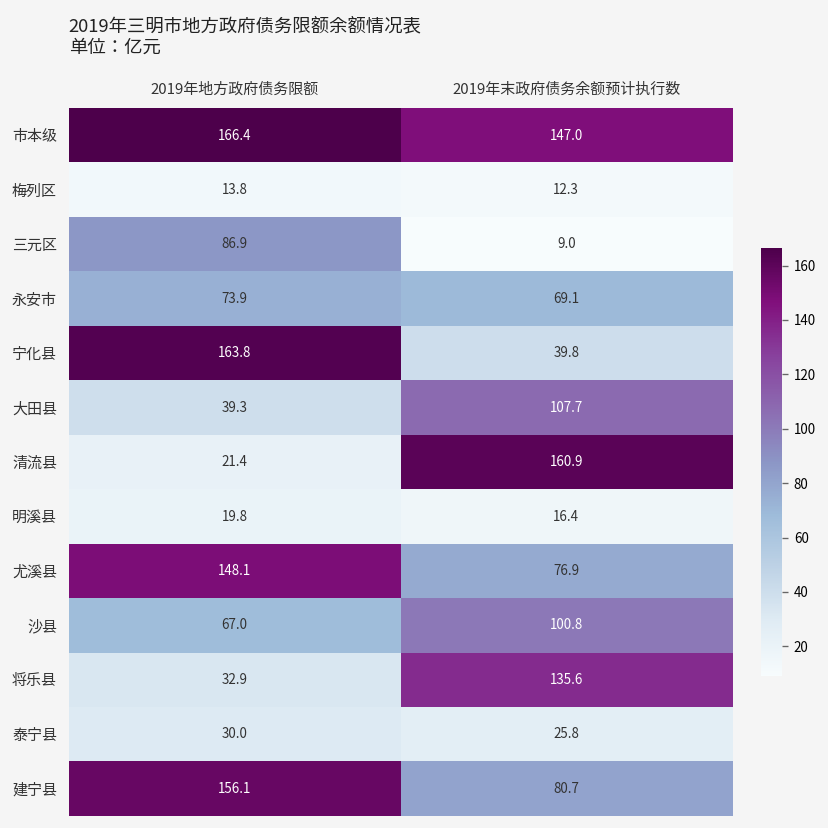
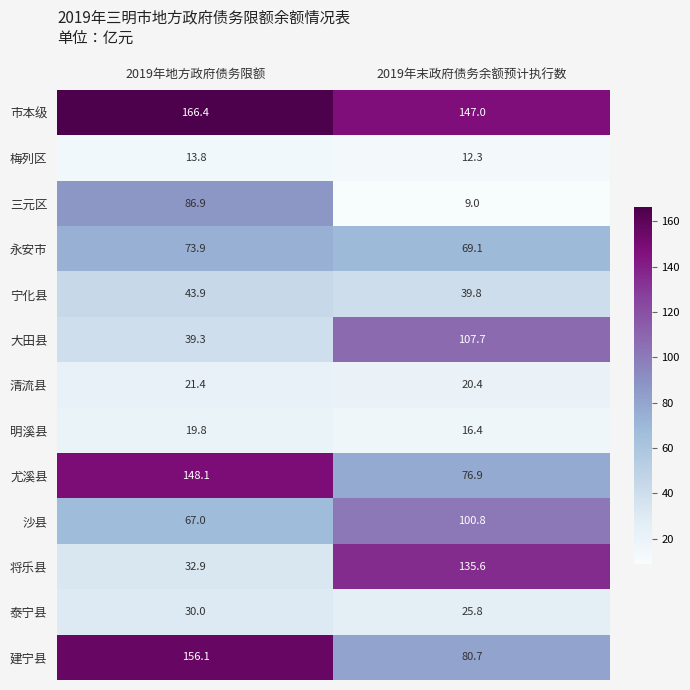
宁化县, 2019年地方政府债务限额: 163.8 -> 43.9
清流县, 2019年末政府债务余额预计执行数: 160.9 -> 20.4
